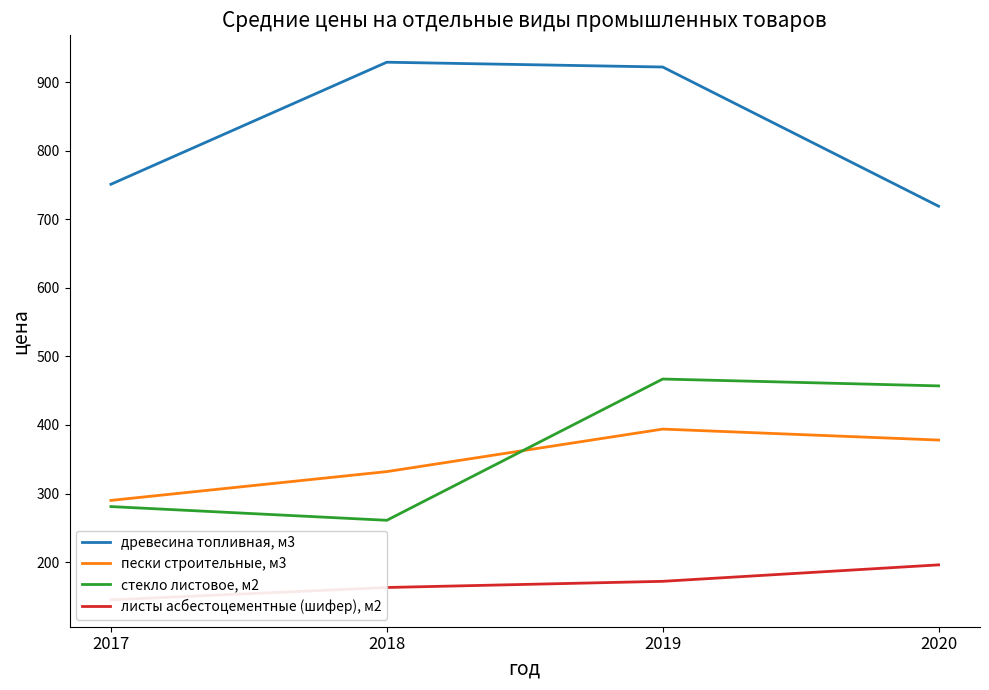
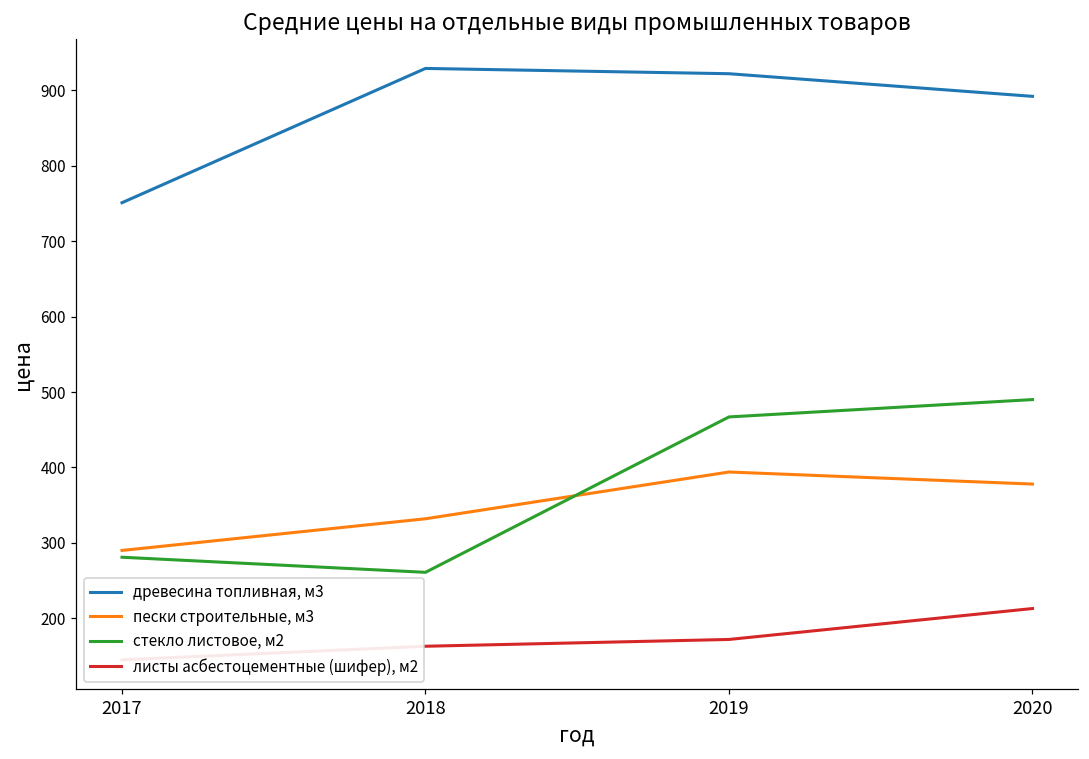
древесина топливная, м3, 2020: 720 -> 890
стекло листовое, м2, 2020: 460 -> 490
листы асбестоцементные (шифер), м2, 2020: 200 -> 210
